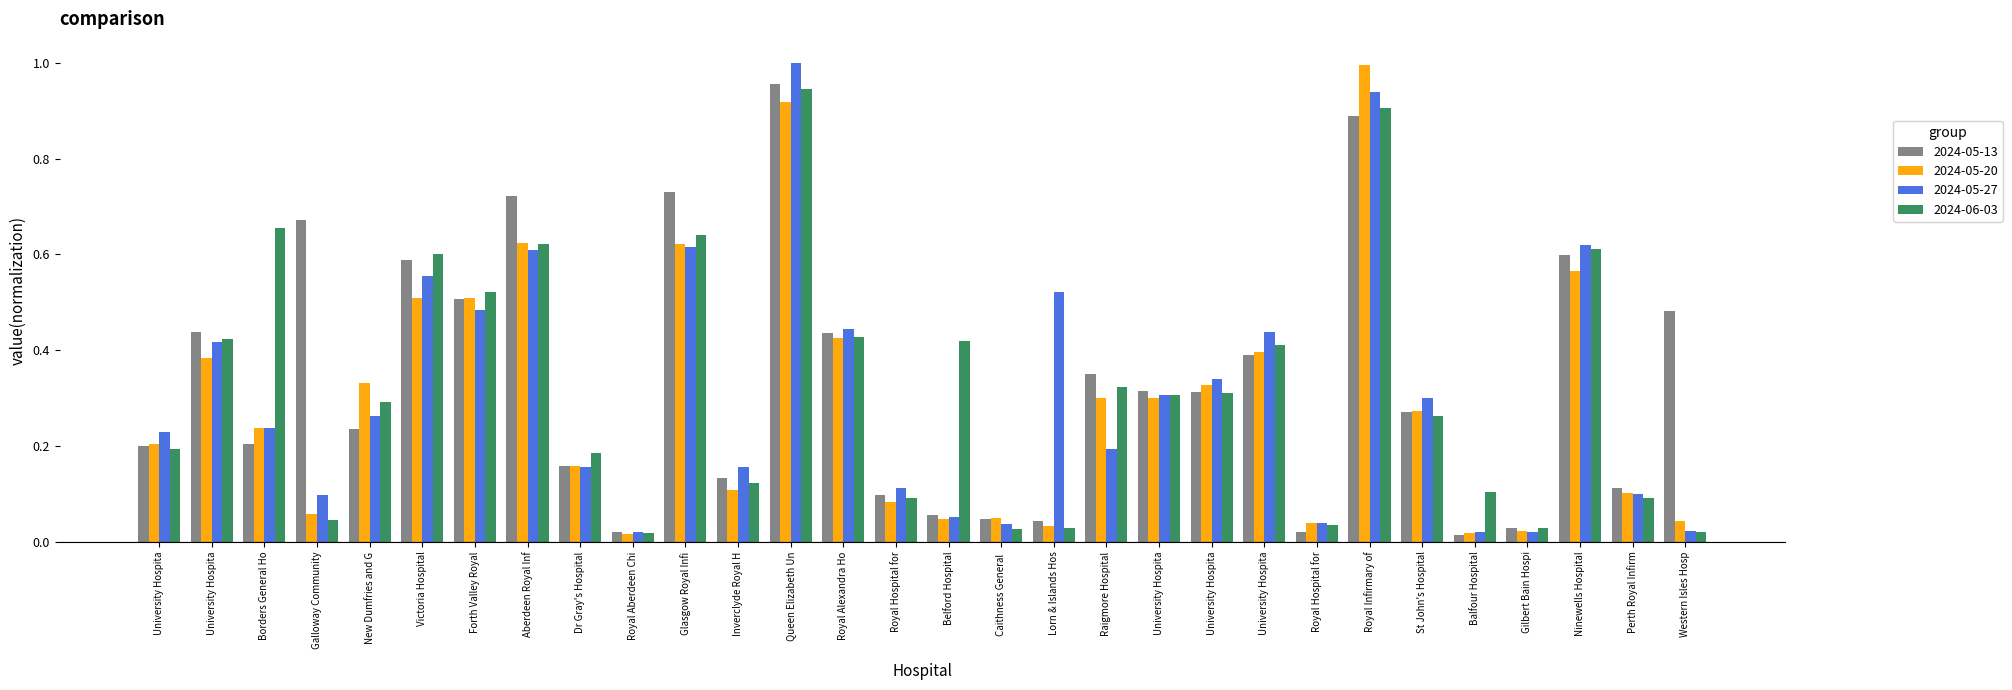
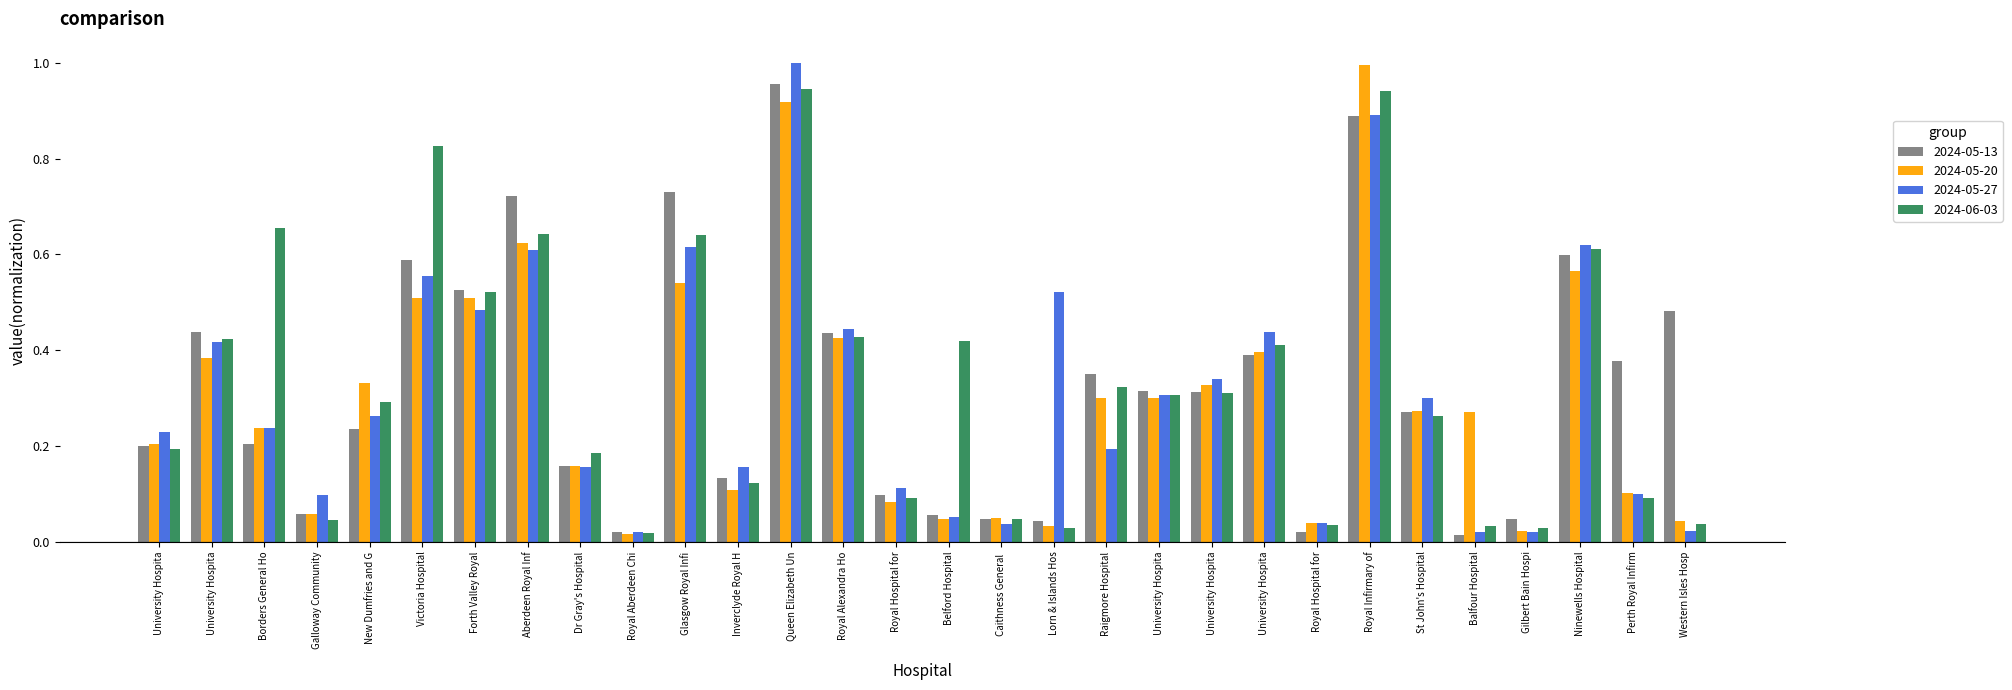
2024-05-13, Galloway Community: 0.67 -> 0.06
2024-06-03, Victoria Hospital: 0.60 -> 0.83
2024-05-13, Forth Valley Royal: 0.51 -> 0.53
2024-06-03, Aberdeen Royal Inf: 0.62 -> 0.64
2024-05-20, Glasgow Royal Infi: 0.62 -> 0.54
2024-06-03, Caithness General: 0.03 -> 0.05
2024-05-27, Royal Infirmary of: 0.94 -> 0.89
2024-06-03, Royal Infirmary of: 0.91 -> 0.94
2024-05-20, Balfour Hospital: 0.02 -> 0.27
2024-06-03, Balfour Hospital: 0.10 -> 0.03
2024-05-13, Gilbert Bain Hospi: 0.03 -> 0.05
2024-05-13, Perth Royal Infirm: 0.11 -> 0.38
2024-06-03, Western Isles Hosp: 0.02 -> 0.04
